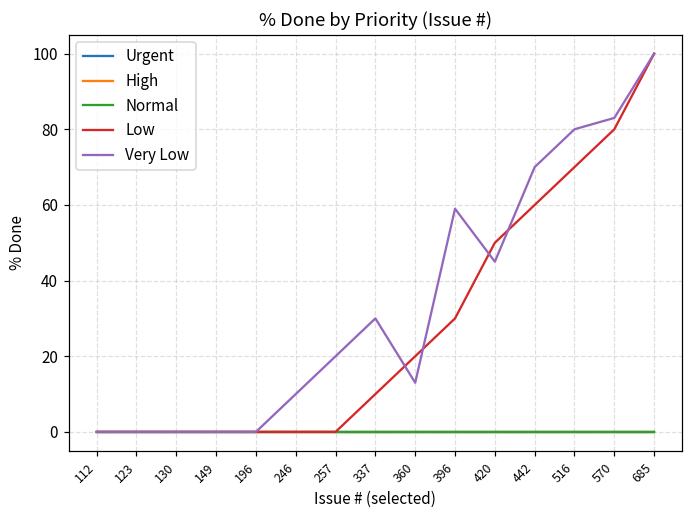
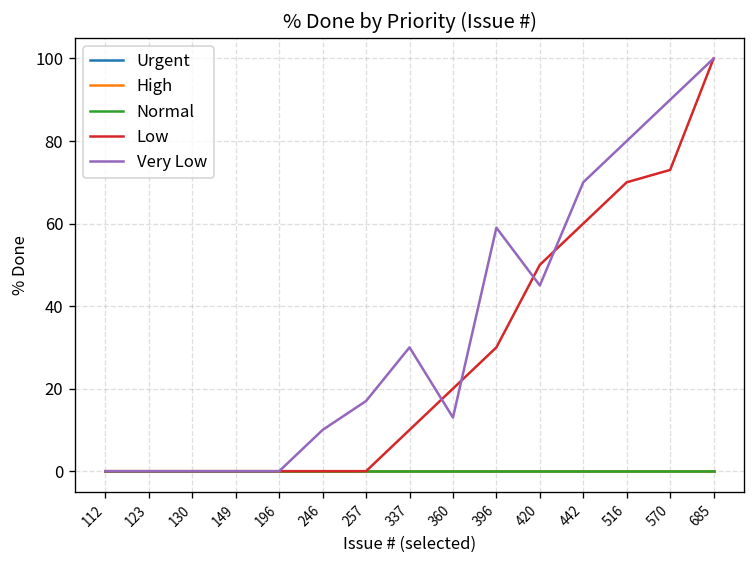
Very Low, 257: 20 -> 17
Low, 570: 80 -> 73
Very Low, 570: 83 -> 90
